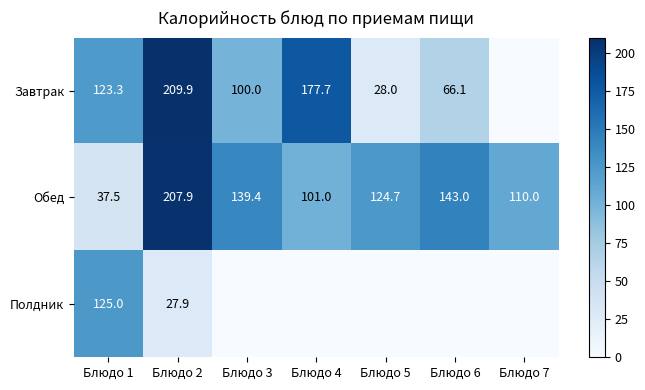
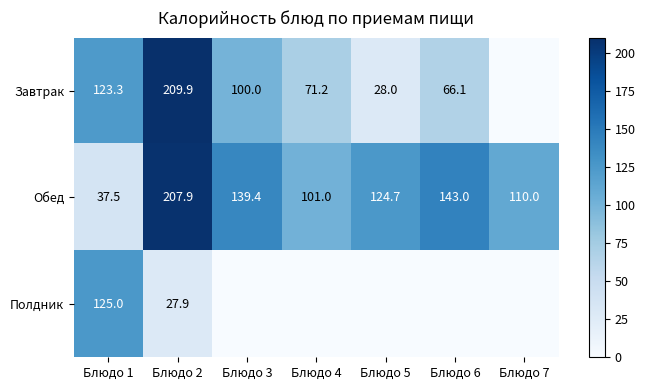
Завтрак, Блюдо 4: 177.7 -> 71.2
